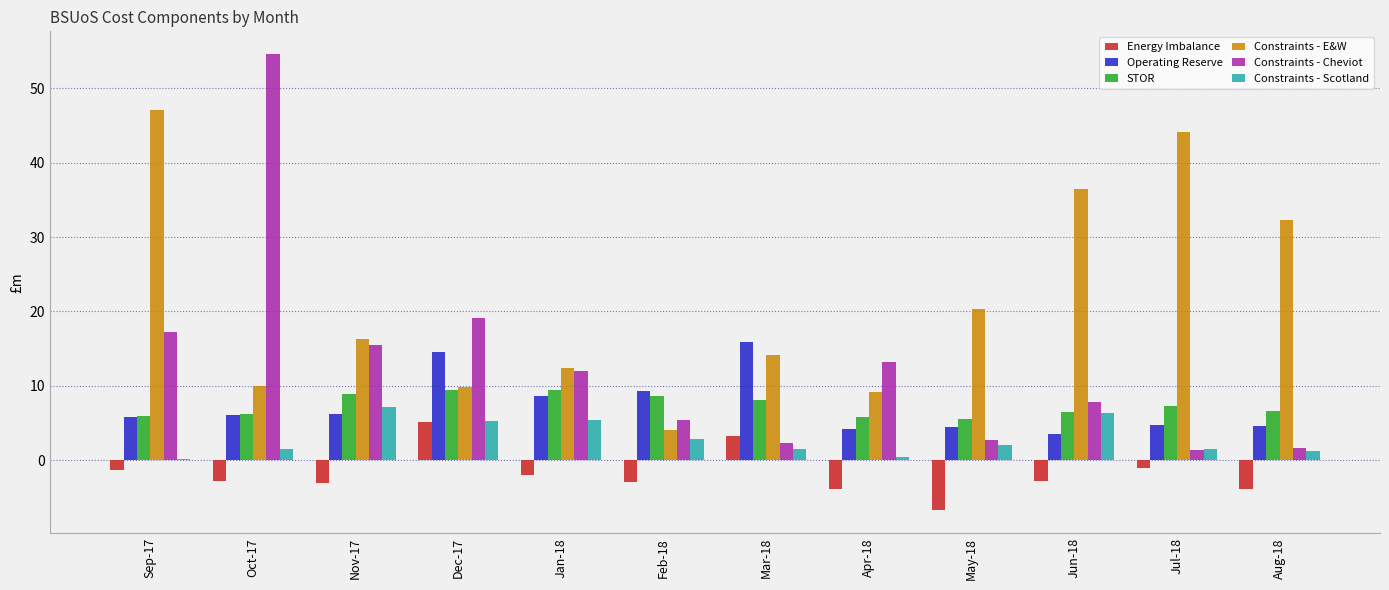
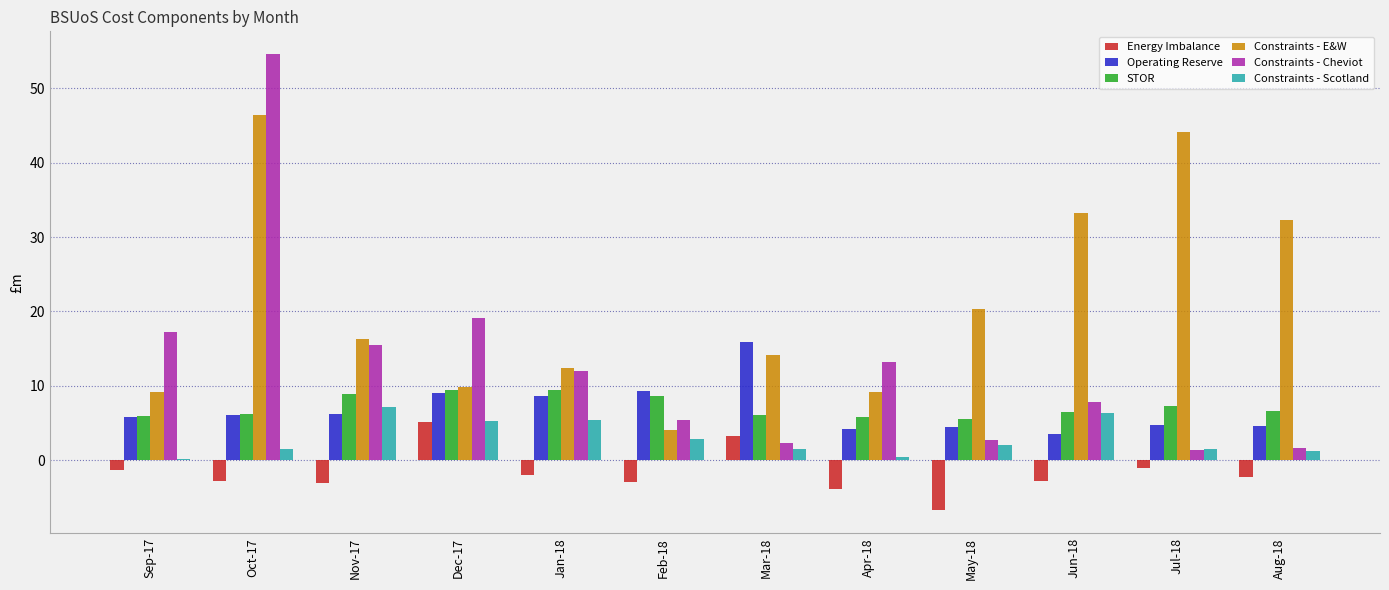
Constraints - E&W, Sep-17: 47 -> 9
Constraints - E&W, Oct-17: 10 -> 46
Operating Reserve, Dec-17: 14 -> 9
STOR, Mar-18: 8 -> 6
Constraints - E&W, Jun-18: 36 -> 33
Energy Imbalance, Aug-18: -4 -> -2
